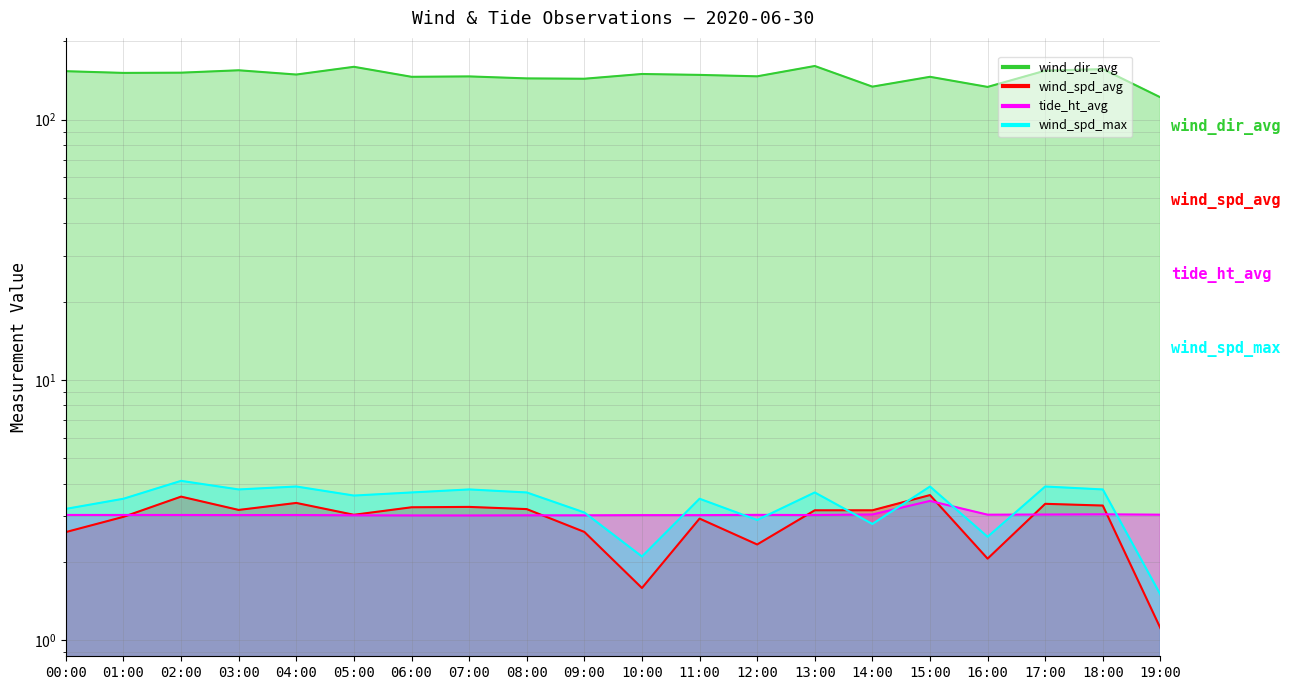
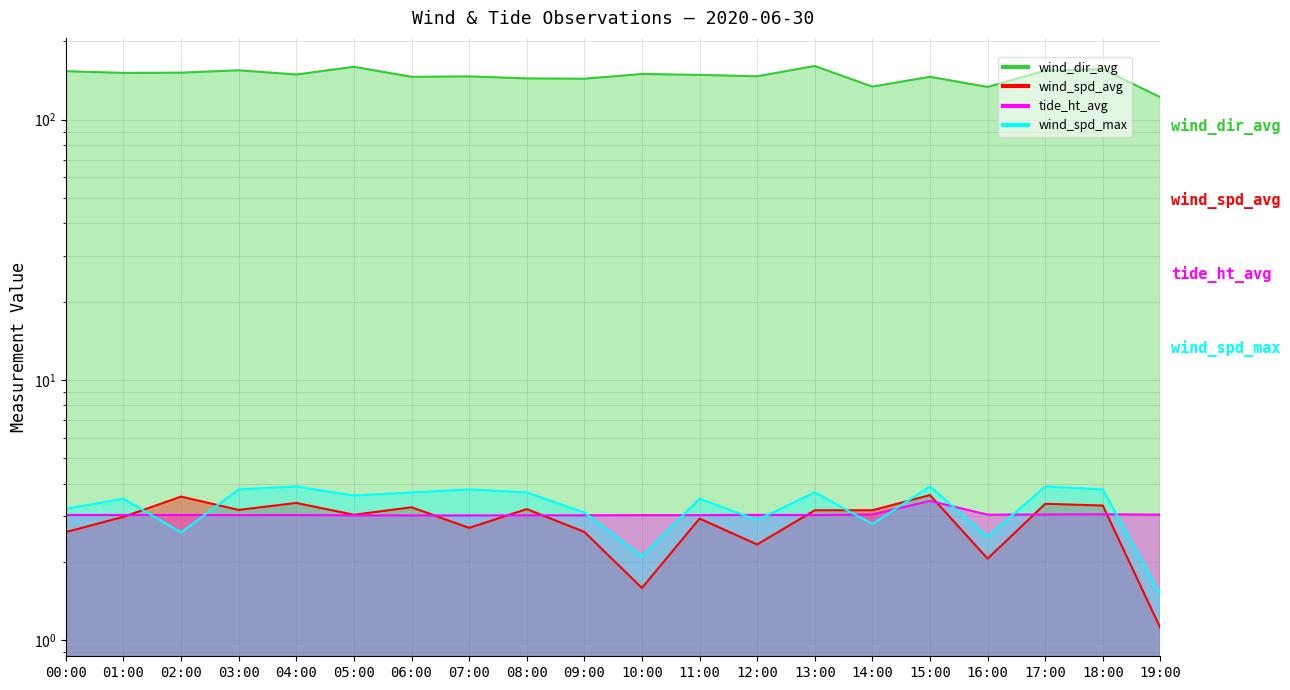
wind_spd_max, 02:00: 4.1 -> 2.6
wind_spd_avg, 07:00: 3.3 -> 2.7
